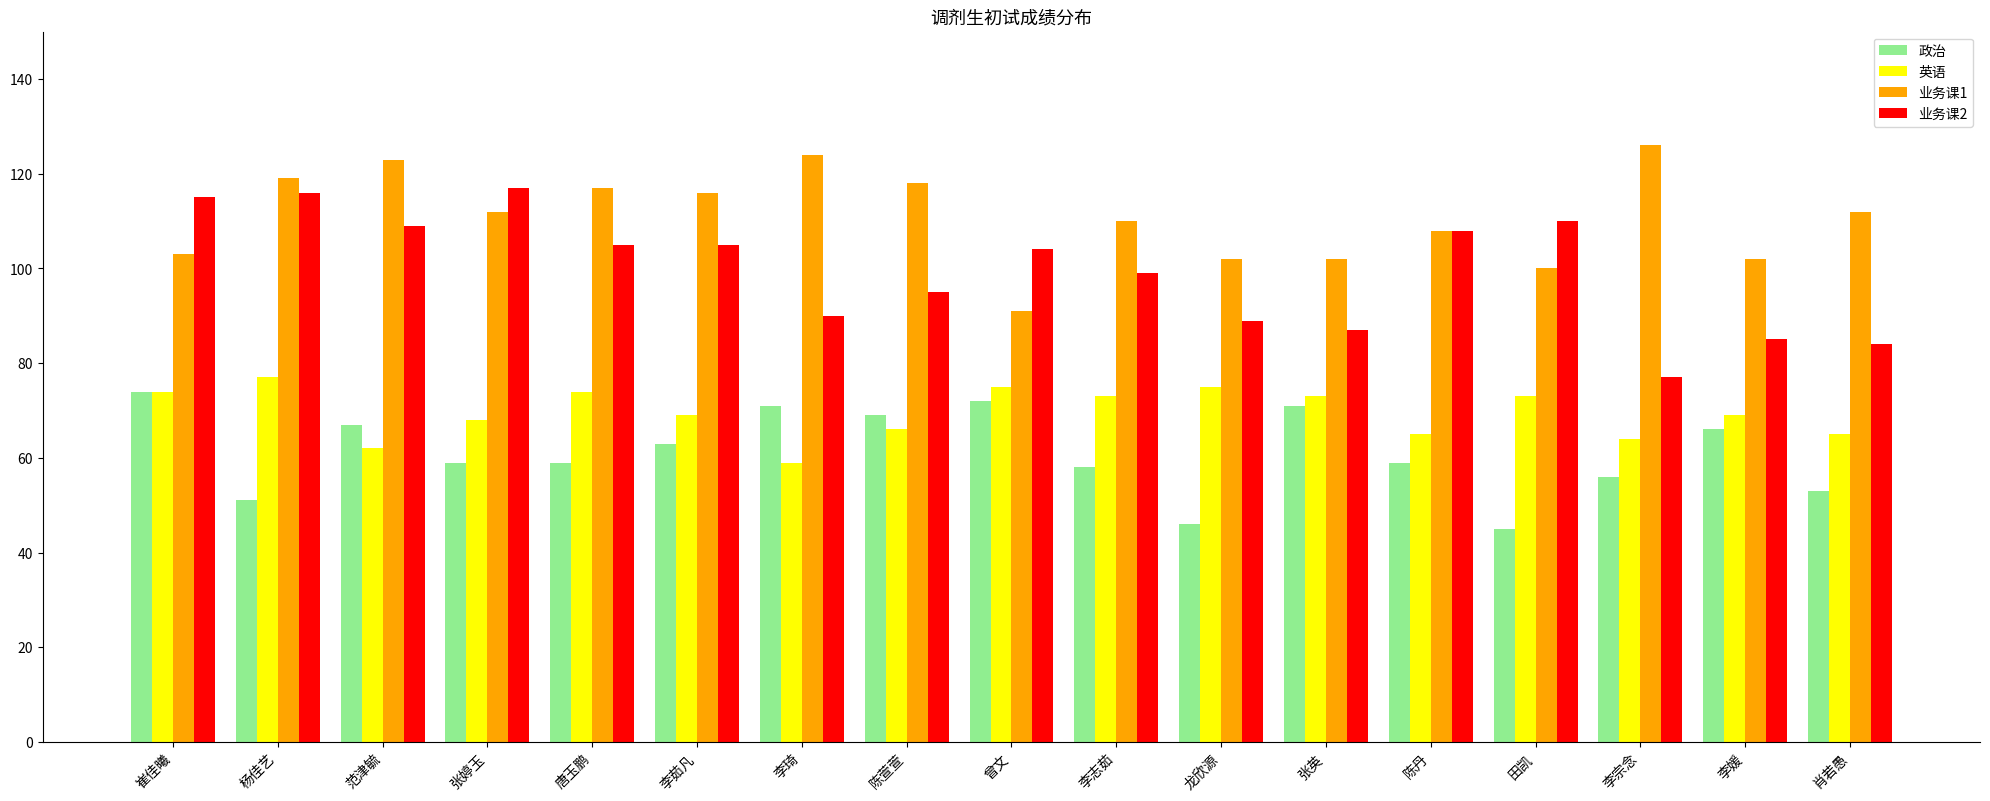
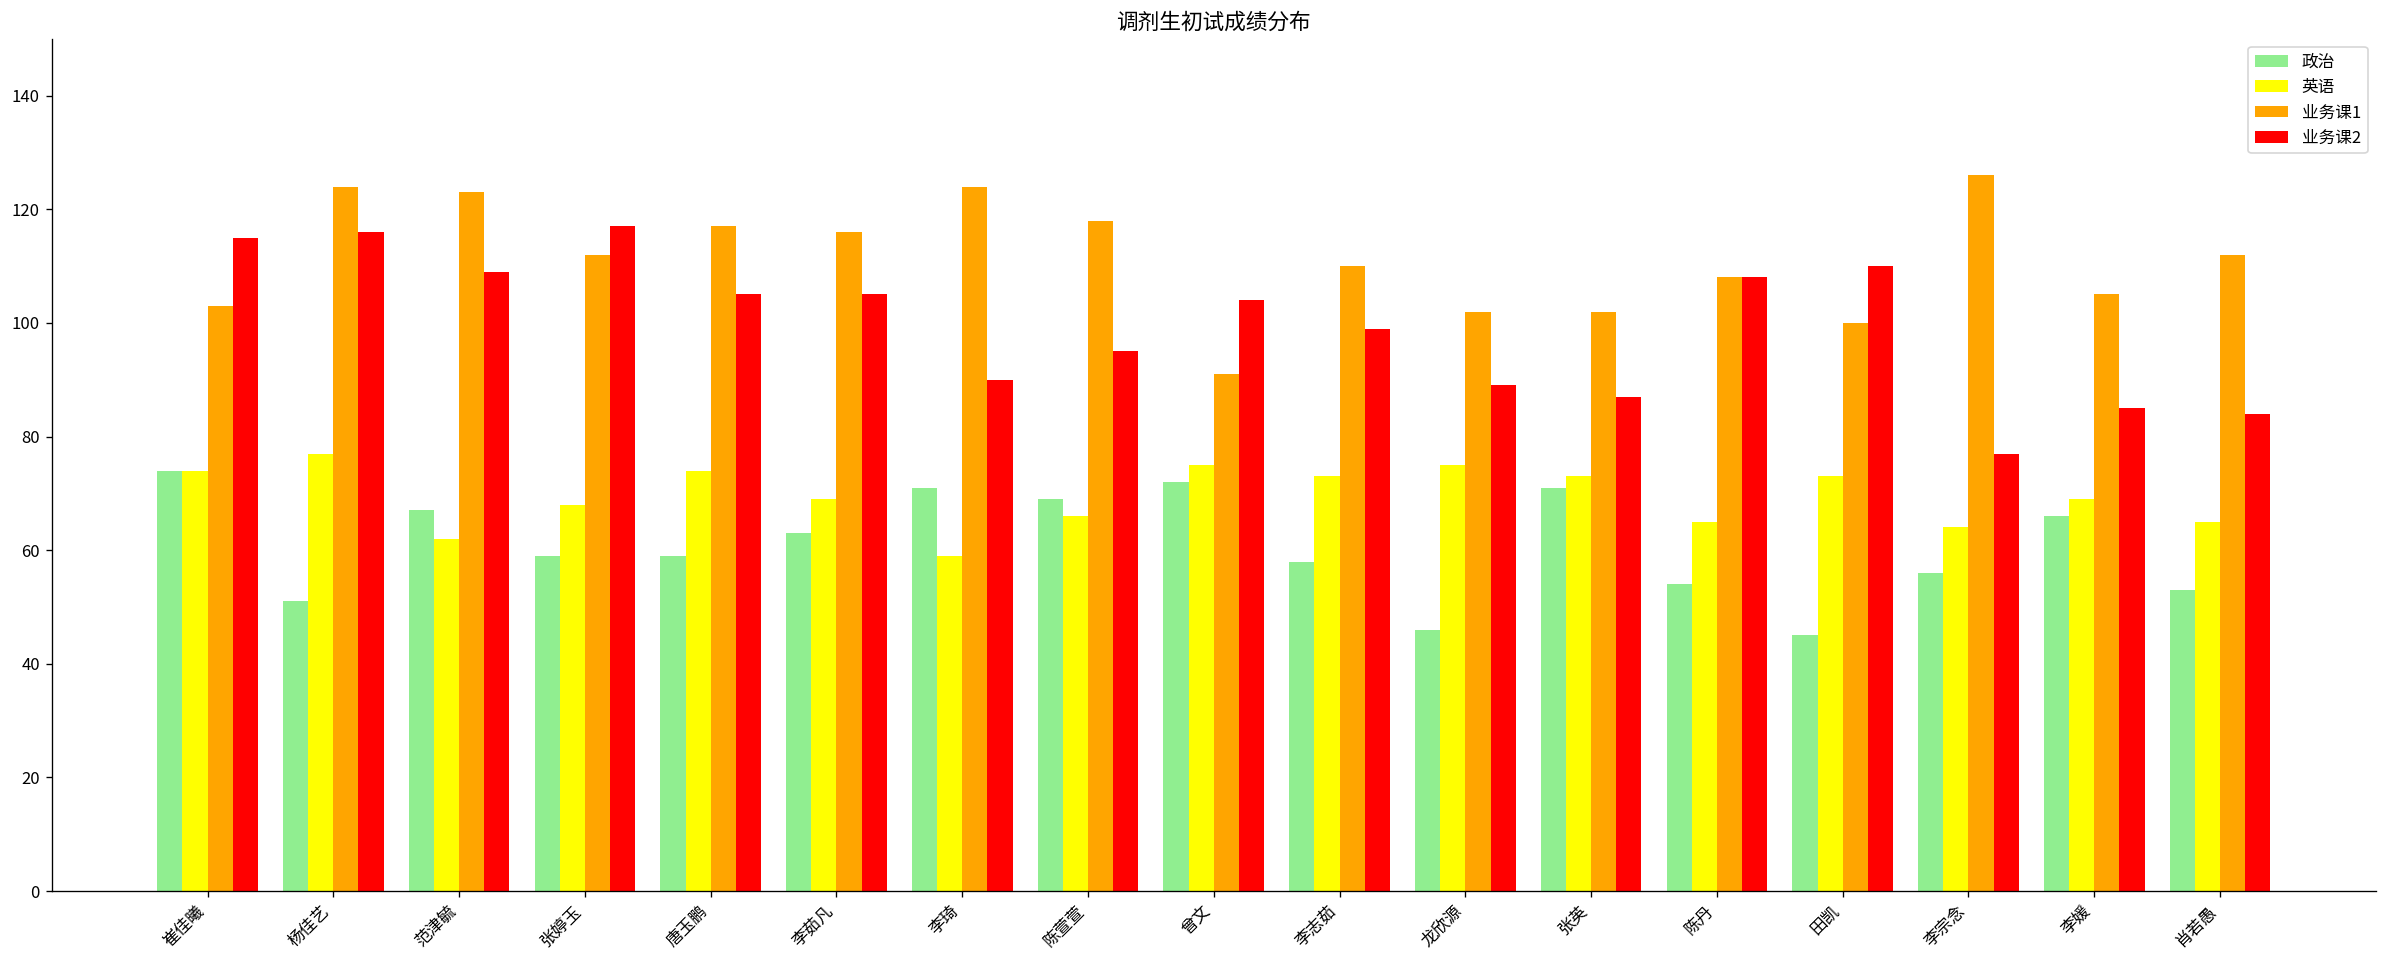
业务课1, 杨佳艺: 119 -> 124
政治, 陈丹: 59 -> 54
业务课1, 李媛: 102 -> 105
